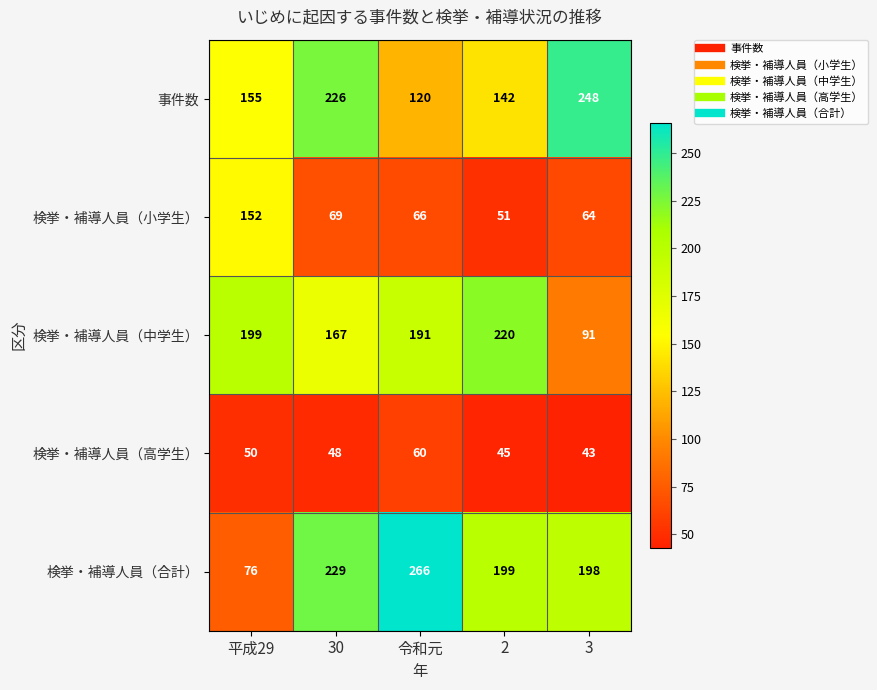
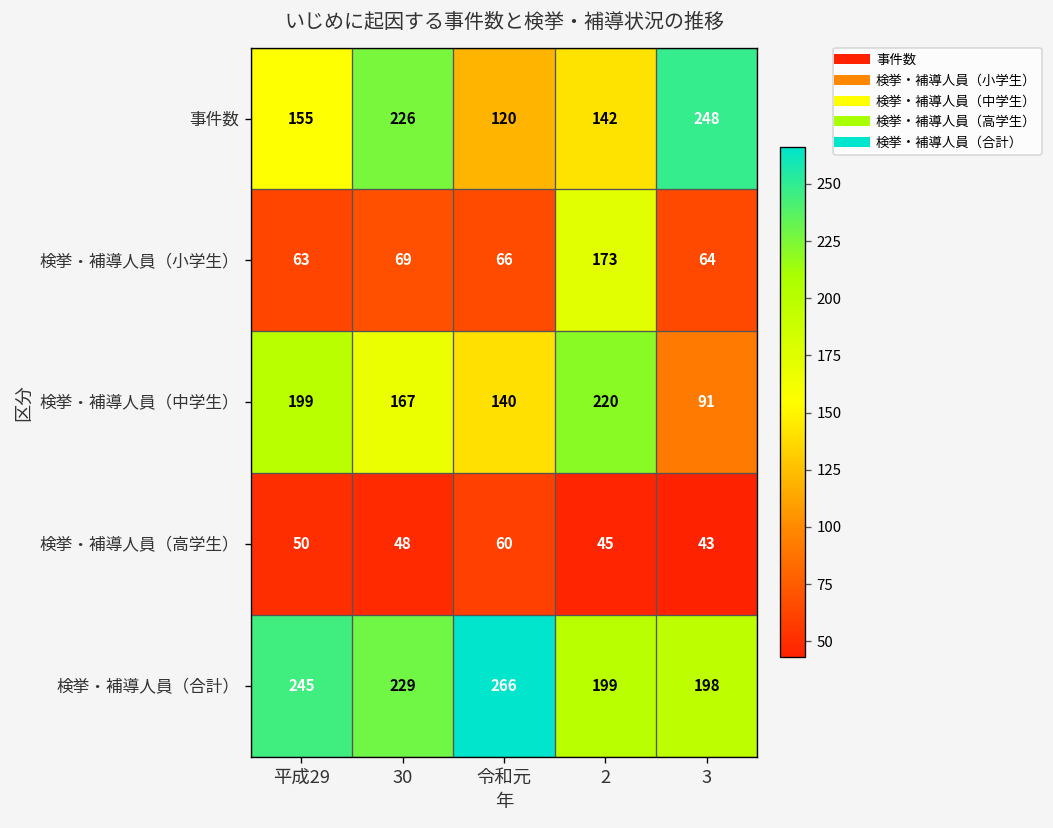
検挙・補導人員（小学生）, 平成29: 152 -> 63
検挙・補導人員（小学生）, 2: 51 -> 173
検挙・補導人員（中学生）, 令和元: 191 -> 140
検挙・補導人員（合計）, 平成29: 76 -> 245
